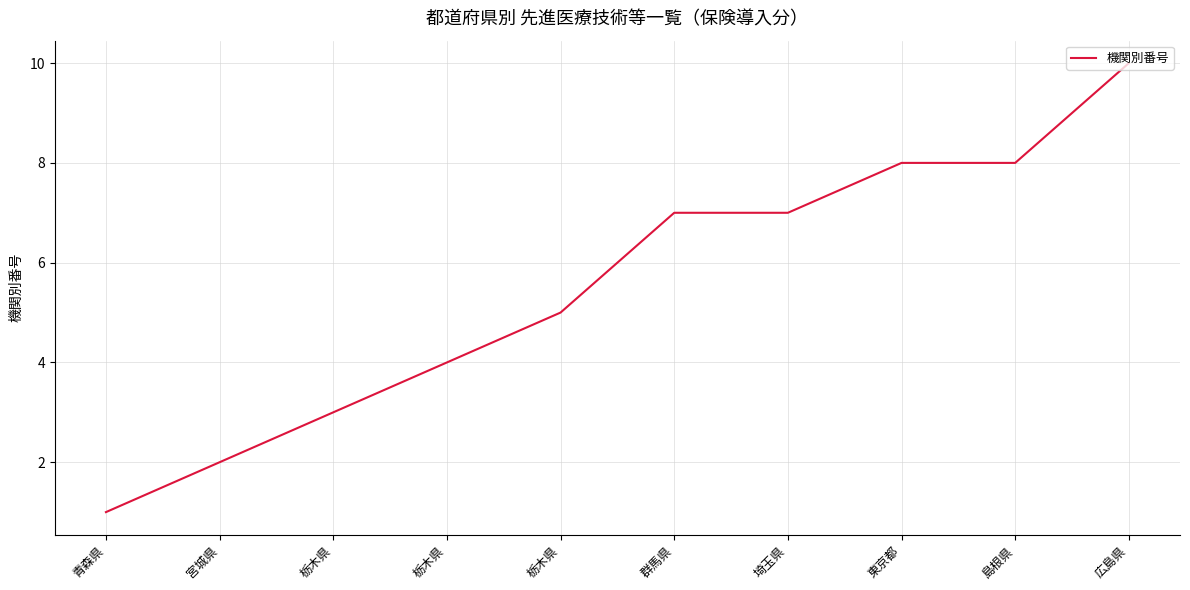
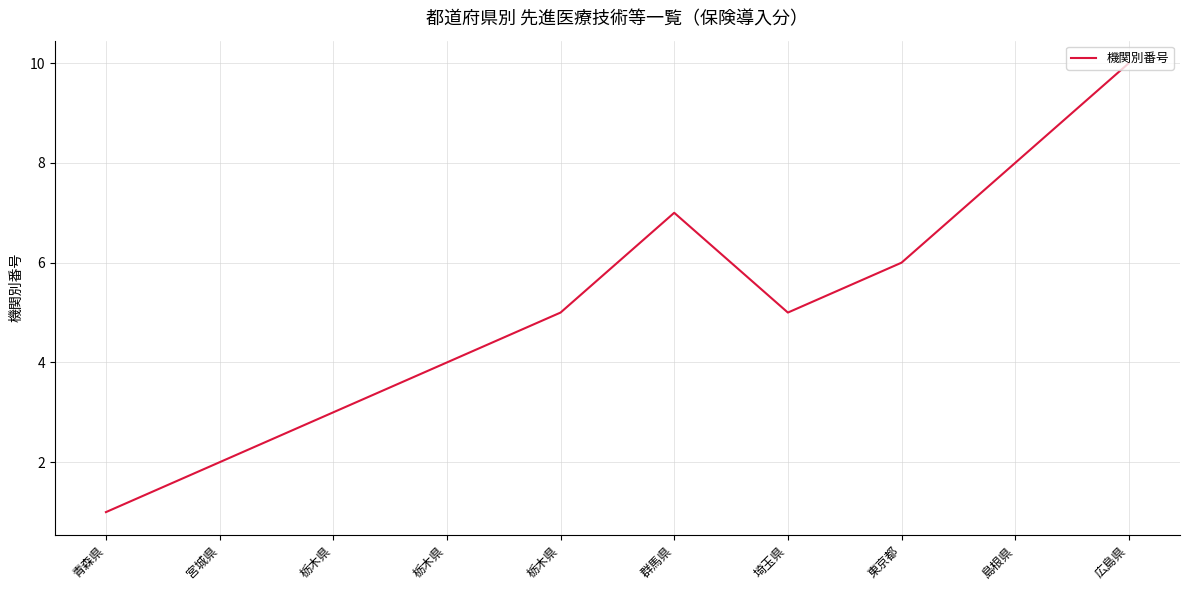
埼玉県: 7 -> 5
東京都: 8 -> 6
